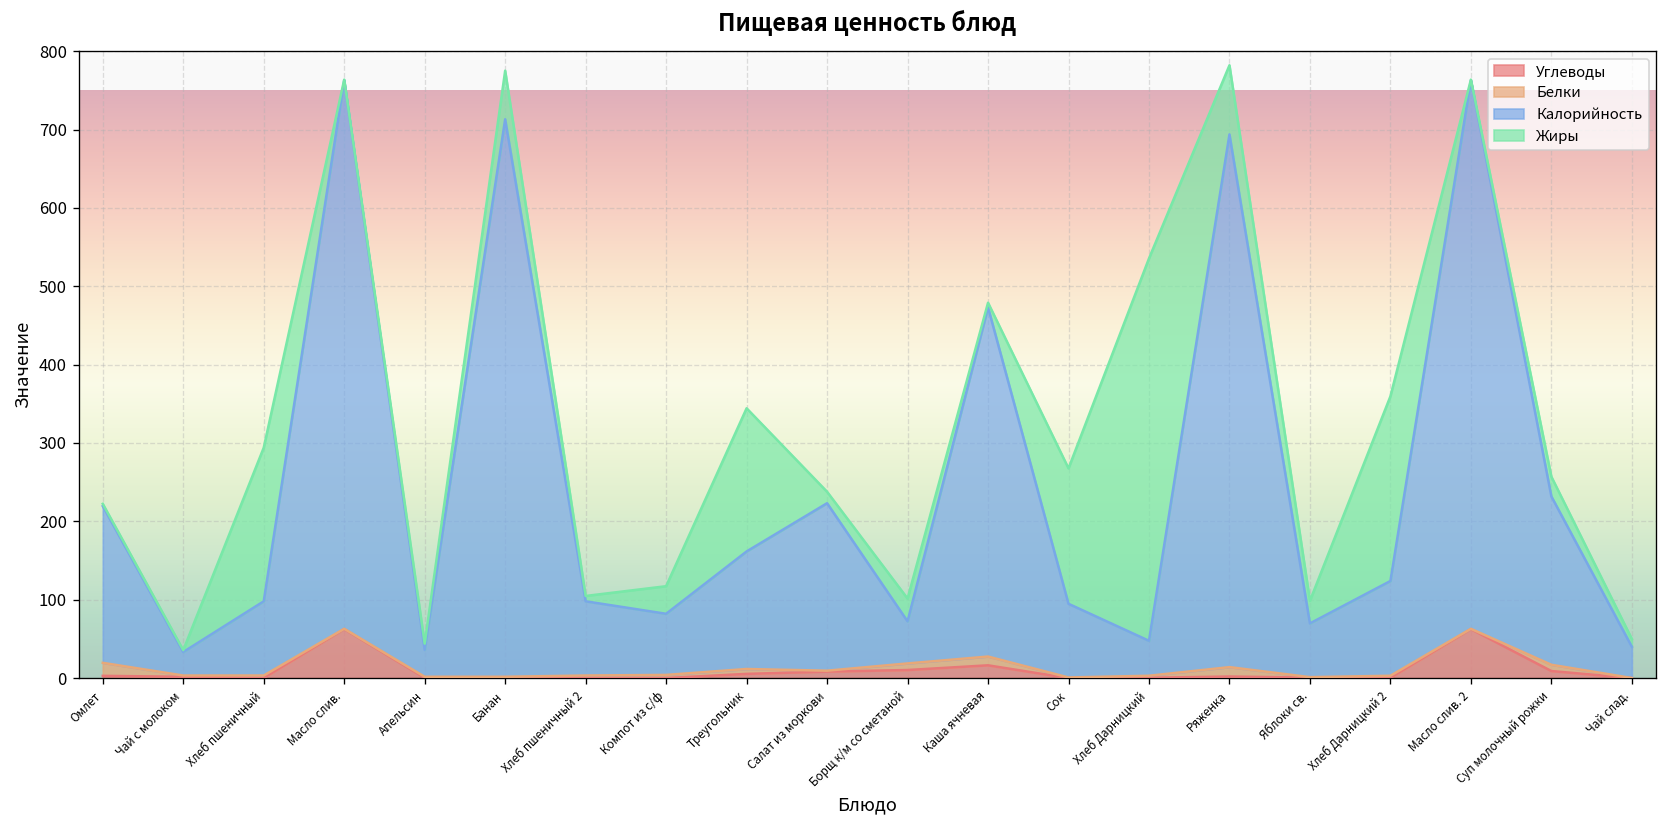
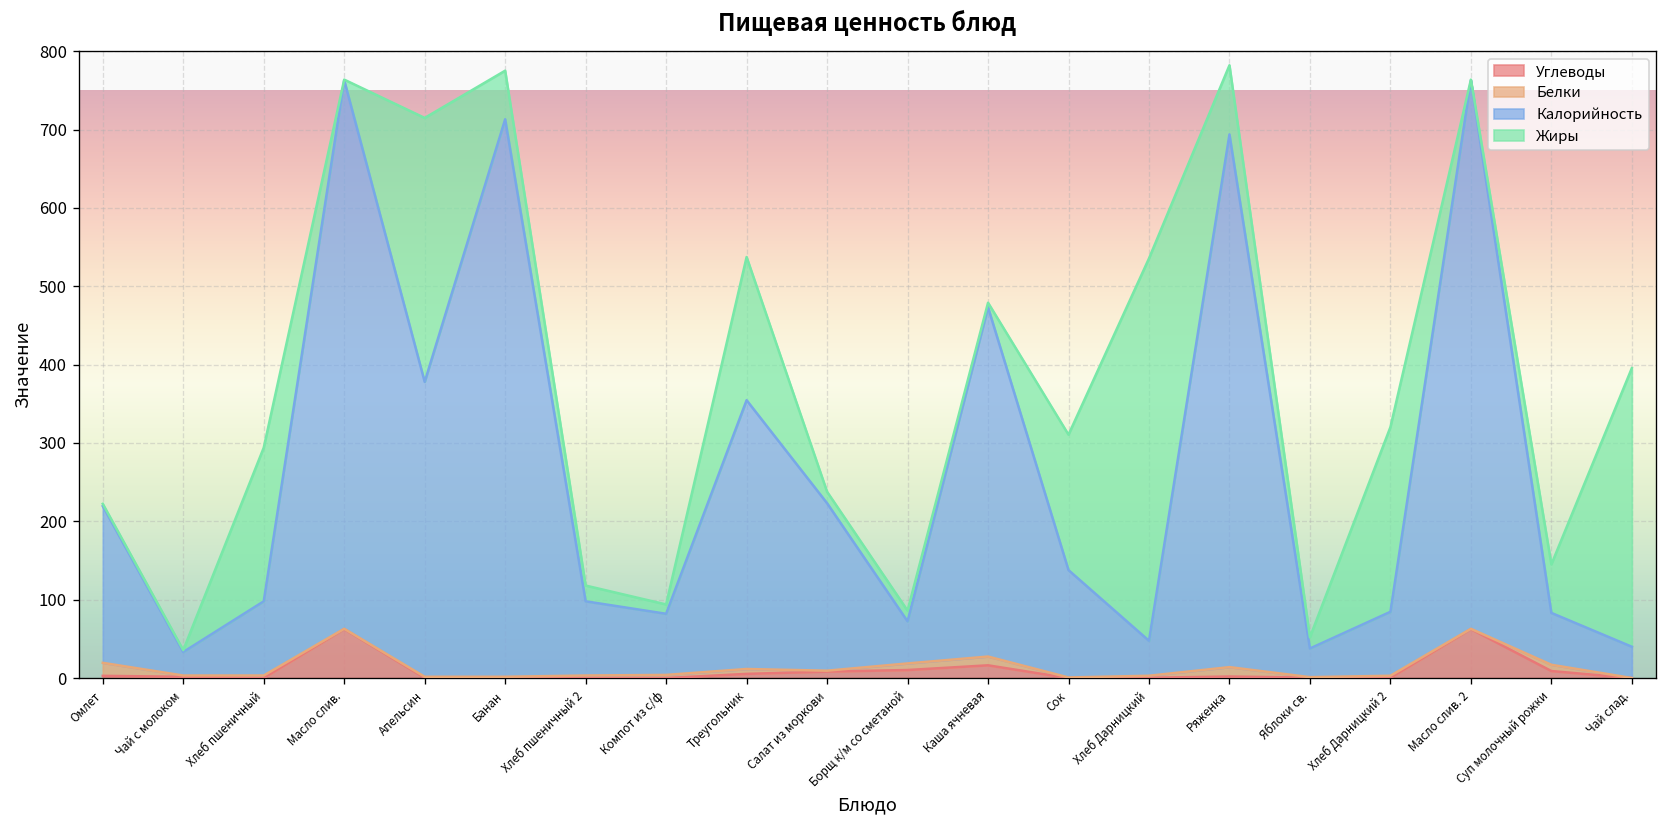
Калорийность, Апельсин: 30 -> 380
Жиры, Апельсин: 10 -> 340
Жиры, Хлеб пшеничный 2: 10 -> 20
Жиры, Компот из с/ф: 40 -> 10
Калорийность, Треугольник: 150 -> 340
Жиры, Борщ к/м со сметаной: 30 -> 10
Калорийность, Сок: 90 -> 140
Калорийность, Яблоки св.: 70 -> 40
Жиры, Яблоки св.: 30 -> 10
Калорийность, Хлеб Дарницкий 2: 120 -> 80
Калорийность, Суп молочный рожки: 210 -> 70
Жиры, Суп молочный рожки: 30 -> 60
Жиры, Чай слад.: 10 -> 360
